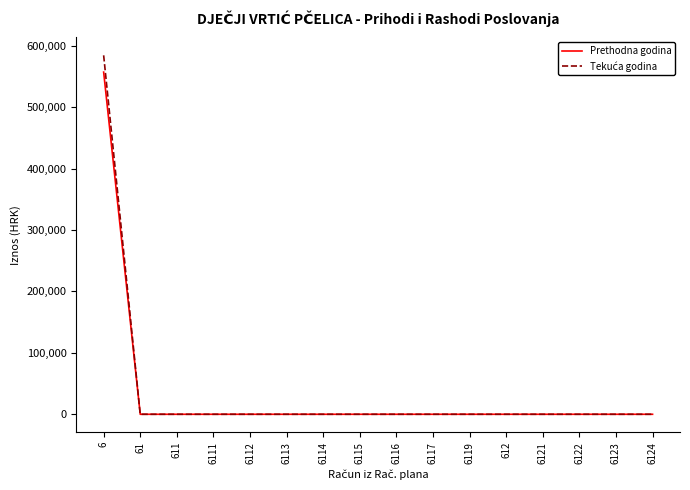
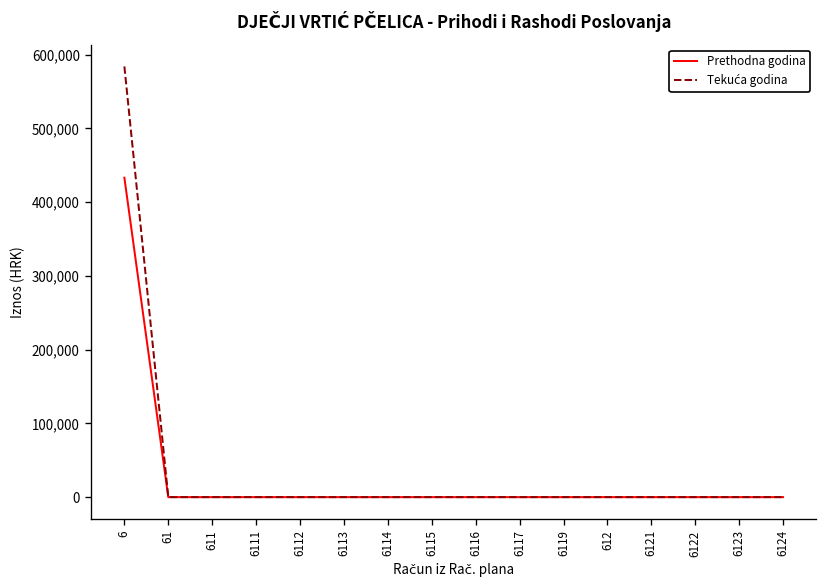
Prethodna godina, 6: 560,000 -> 430,000
